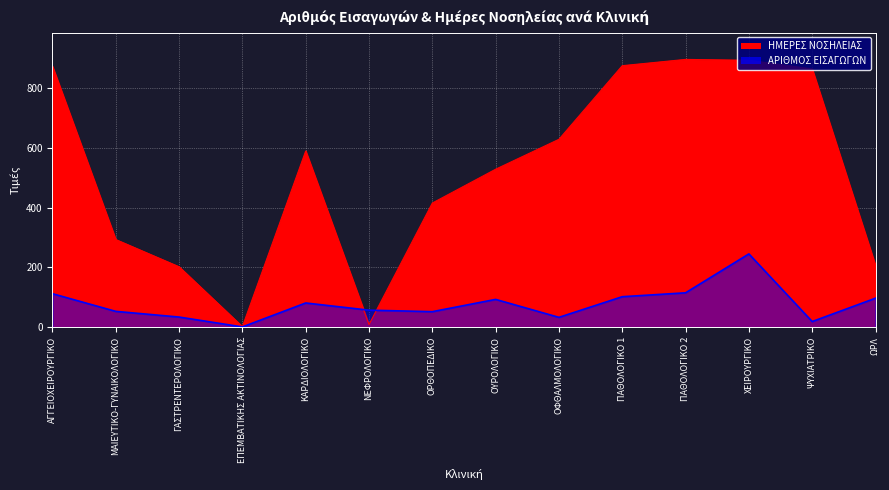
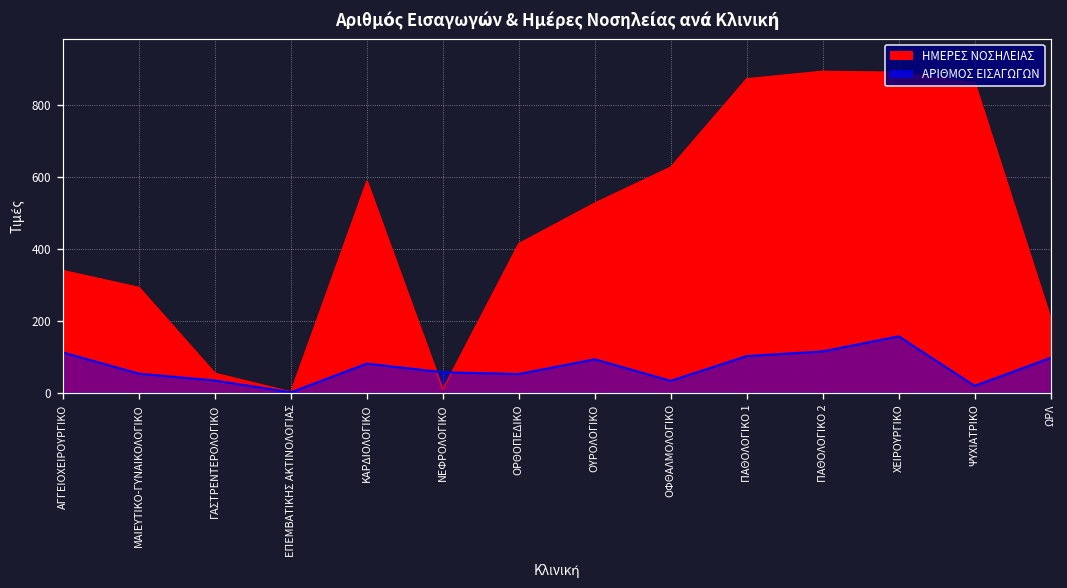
ΗΜΕΡΕΣ ΝΟΣΗΛΕΙΑΣ, ΑΓΓΕΙΟΧΕΙΡΟΥΡΓΙΚΟ: 870 -> 340
ΗΜΕΡΕΣ ΝΟΣΗΛΕΙΑΣ, ΓΑΣΤΡΕΝΤΕΡΟΛΟΓΙΚΟ: 200 -> 50
ΑΡΙΘΜΟΣ ΕΙΣΑΓΩΓΩΝ, ΧΕΙΡΟΥΡΓΙΚΟ: 250 -> 160
